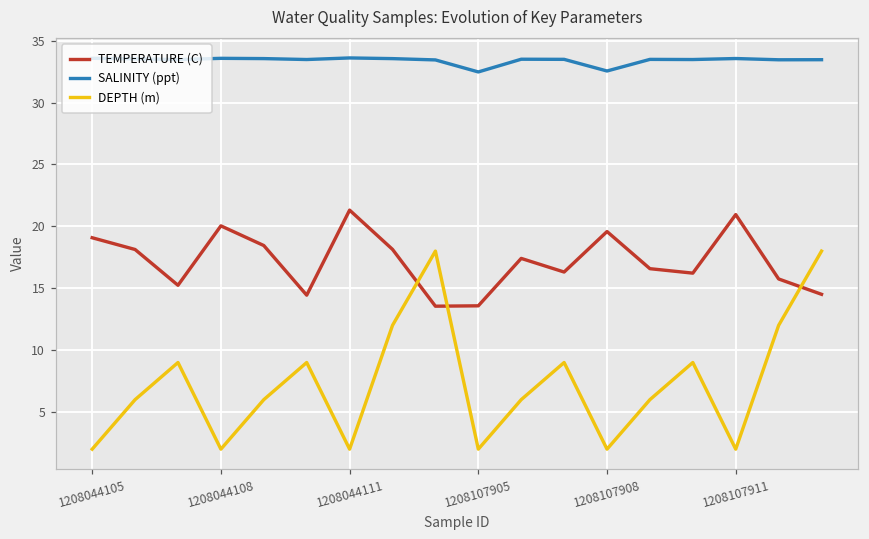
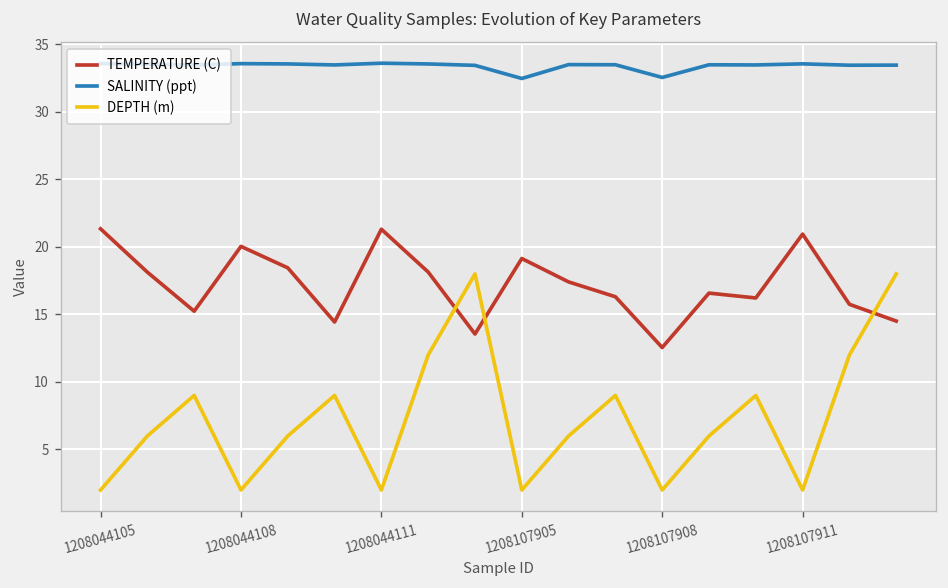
TEMPERATURE (C), 1208044105: 19.1 -> 21.3
TEMPERATURE (C), 1208107905: 13.6 -> 19.1
TEMPERATURE (C), 1208107908: 19.6 -> 12.6
